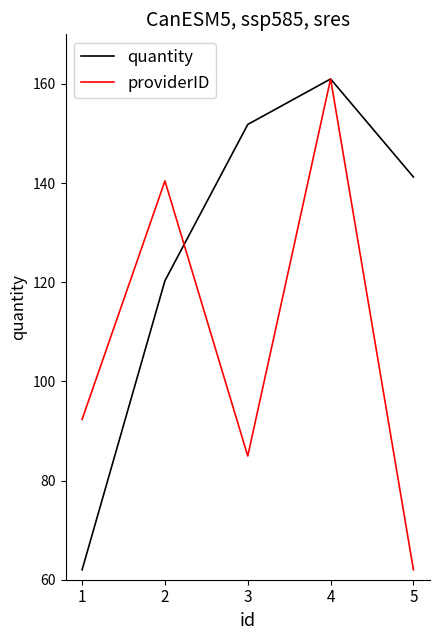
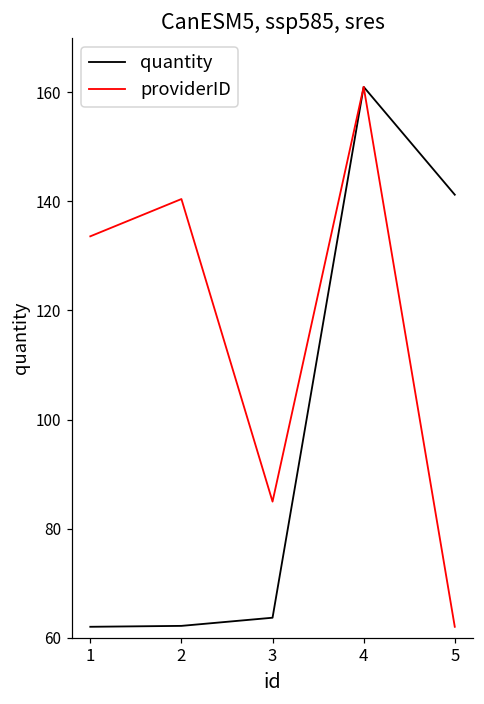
providerID, 1: 92 -> 134
quantity, 2: 120 -> 62
quantity, 3: 152 -> 64
